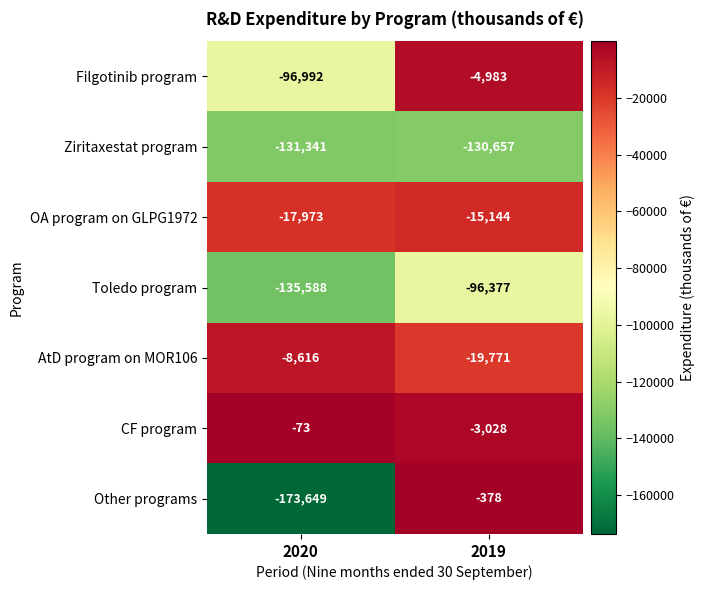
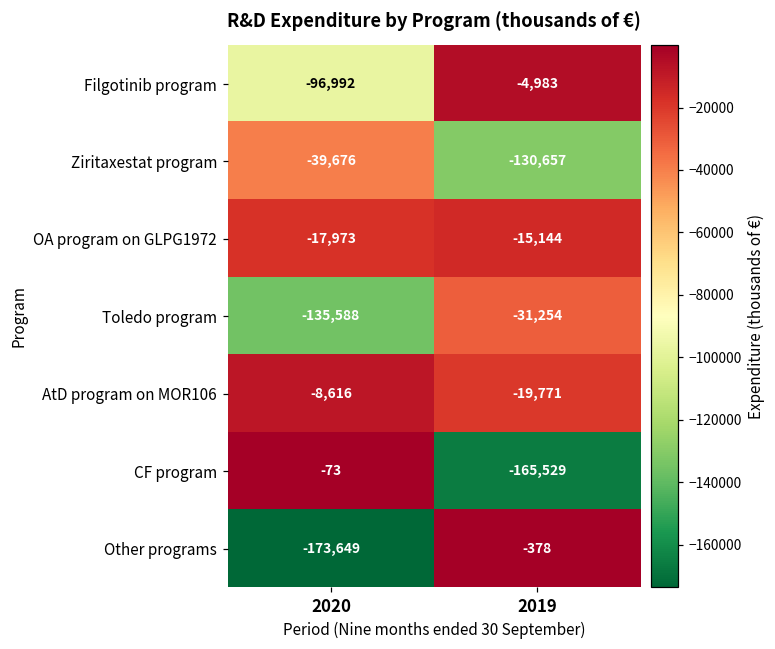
Ziritaxestat program, 2020: -131,341 -> -39,676
Toledo program, 2019: -96,377 -> -31,254
CF program, 2019: -3,028 -> -165,529
